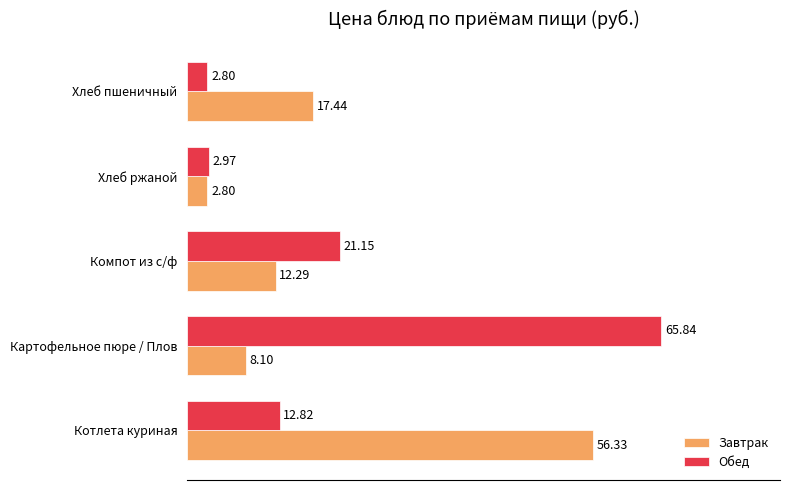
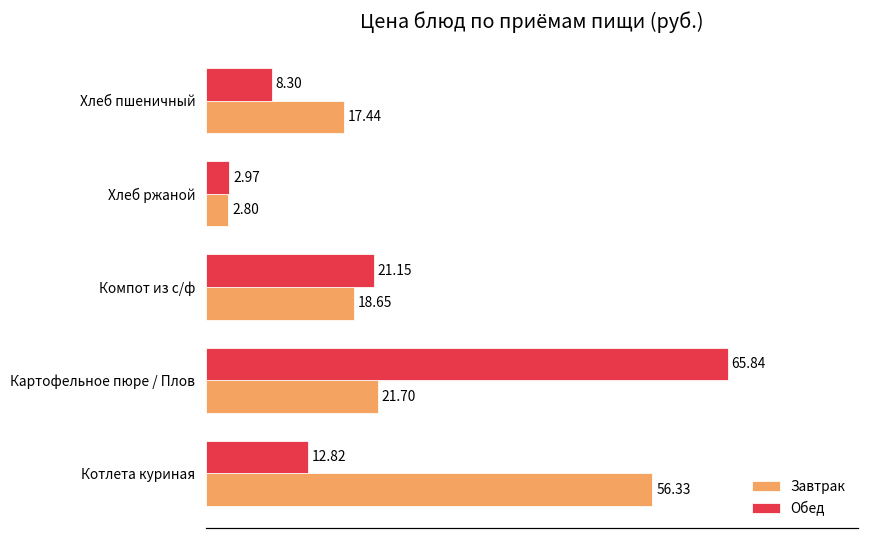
Обед, Хлеб пшеничный: 2.80 -> 8.30
Завтрак, Компот из с/ф: 12.29 -> 18.65
Завтрак, Картофельное пюре / Плов: 8.10 -> 21.70
